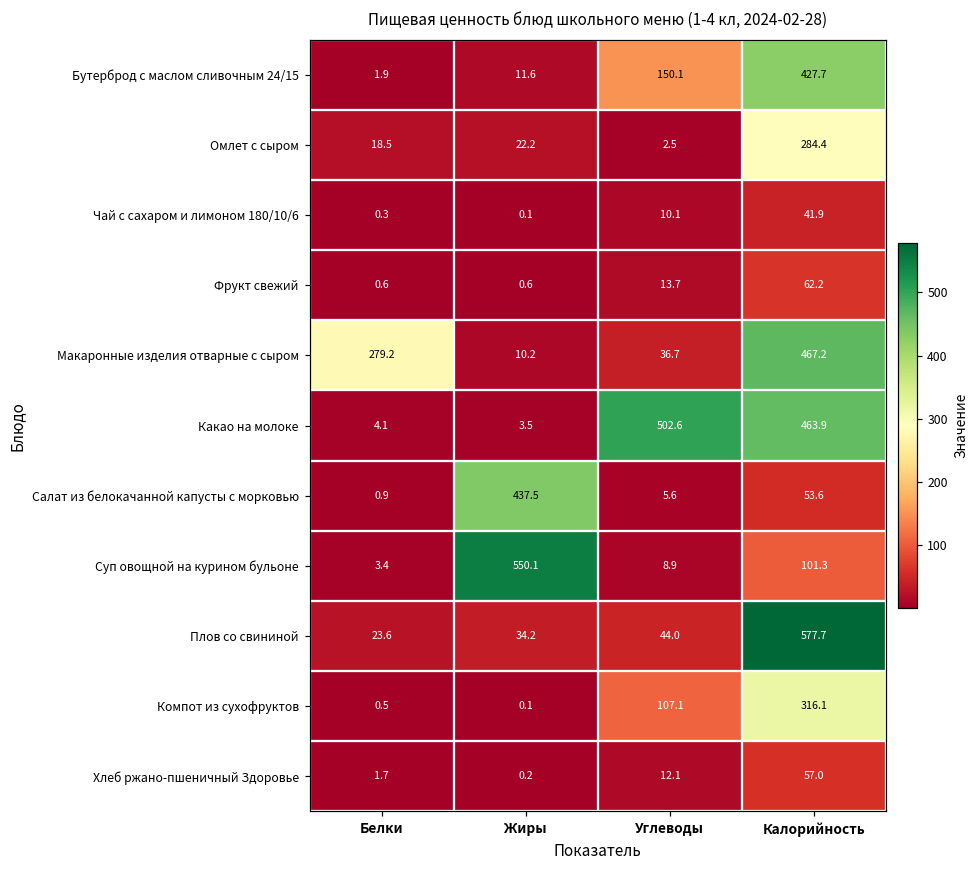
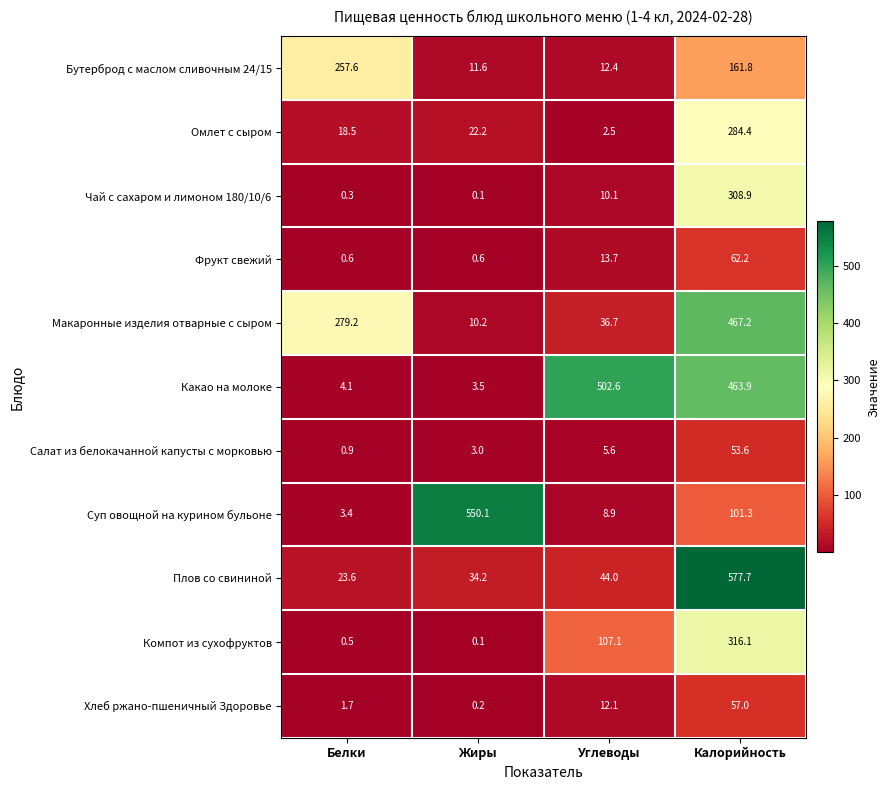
Бутерброд с маслом сливочным 24/15, Белки: 1.9 -> 257.6
Бутерброд с маслом сливочным 24/15, Углеводы: 150.1 -> 12.4
Бутерброд с маслом сливочным 24/15, Калорийность: 427.7 -> 161.8
Чай с сахаром и лимоном 180/10/6, Калорийность: 41.9 -> 308.9
Салат из белокачанной капусты с морковью, Жиры: 437.5 -> 3.0
